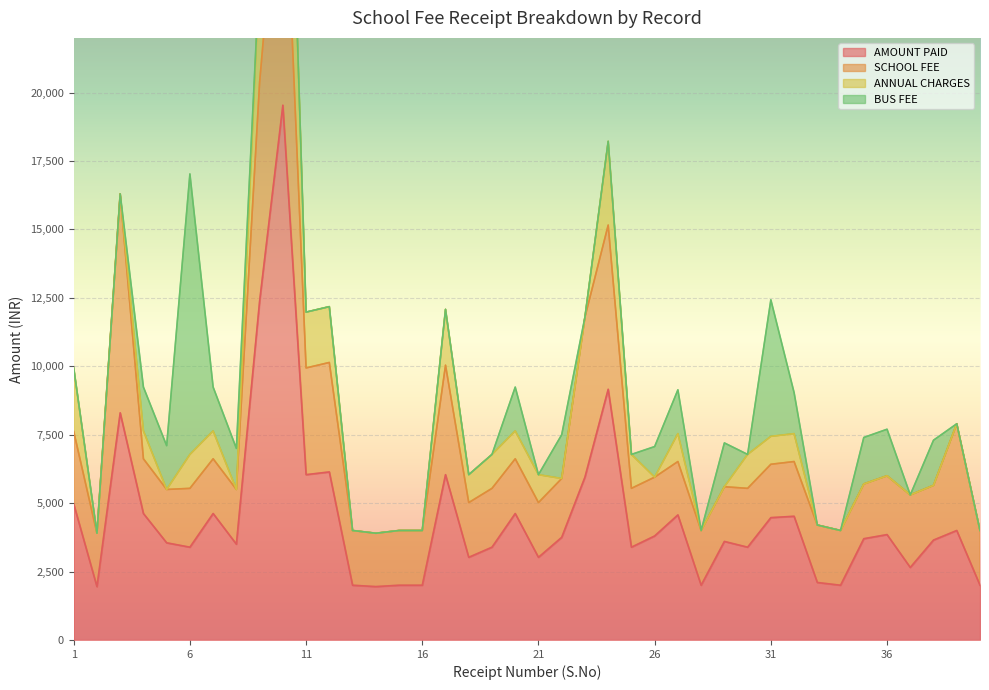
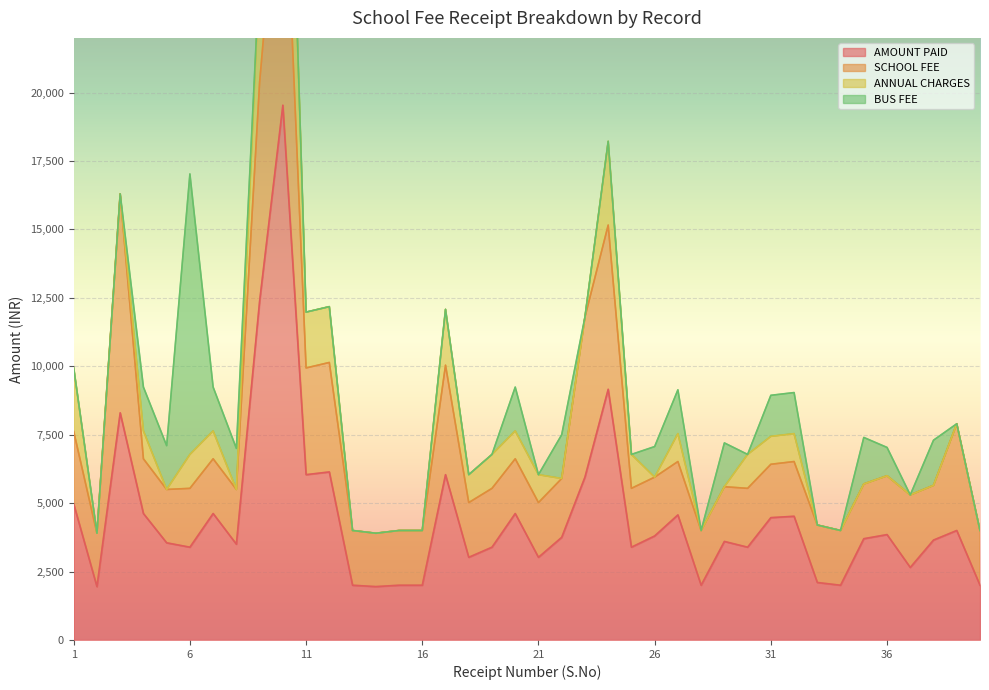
BUS FEE, 31: 5,000 -> 1,500
BUS FEE, 36: 1,700 -> 1,000
